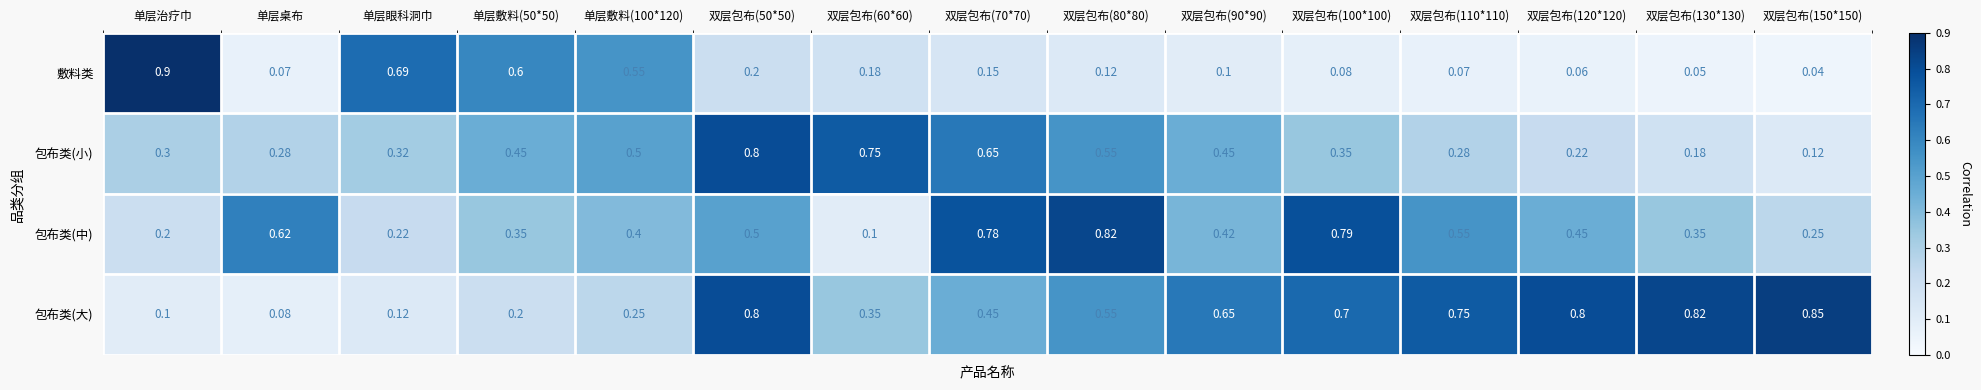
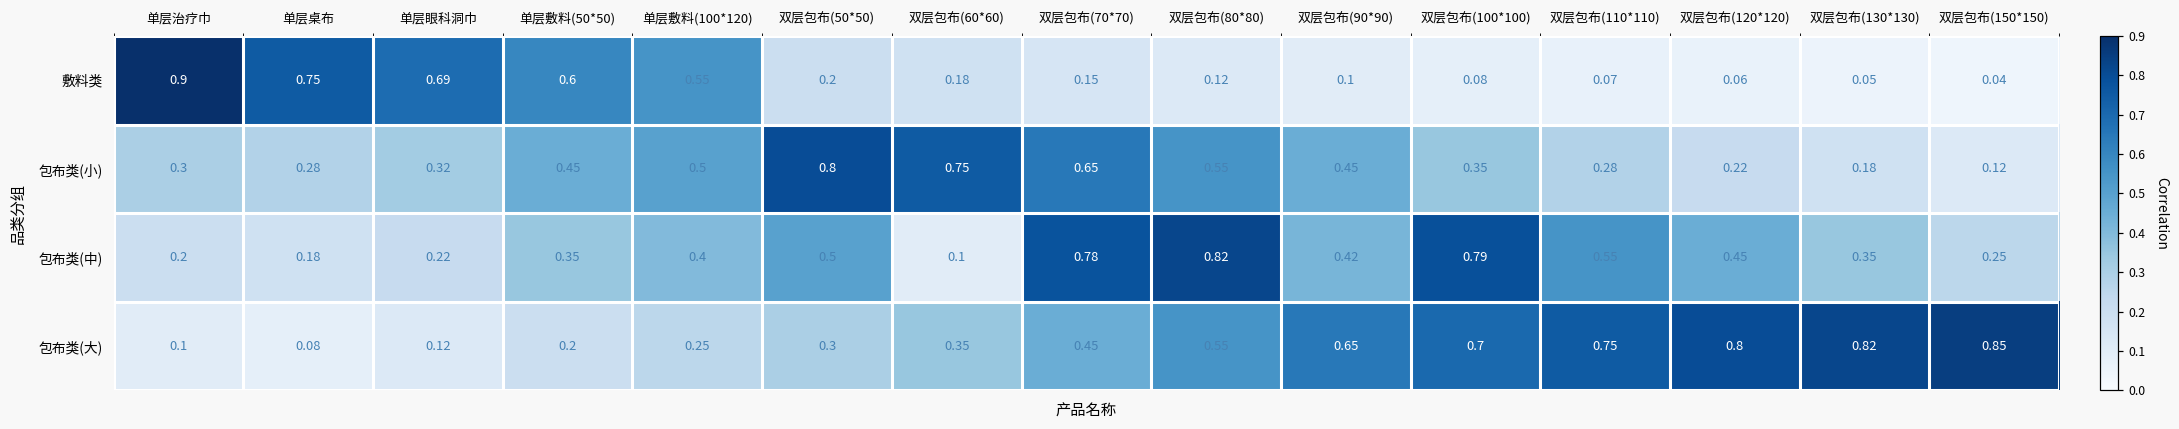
敷料类, 单层桌布: 0.07 -> 0.75
包布类(中), 单层桌布: 0.62 -> 0.18
包布类(大), 双层包布(50*50): 0.8 -> 0.3
